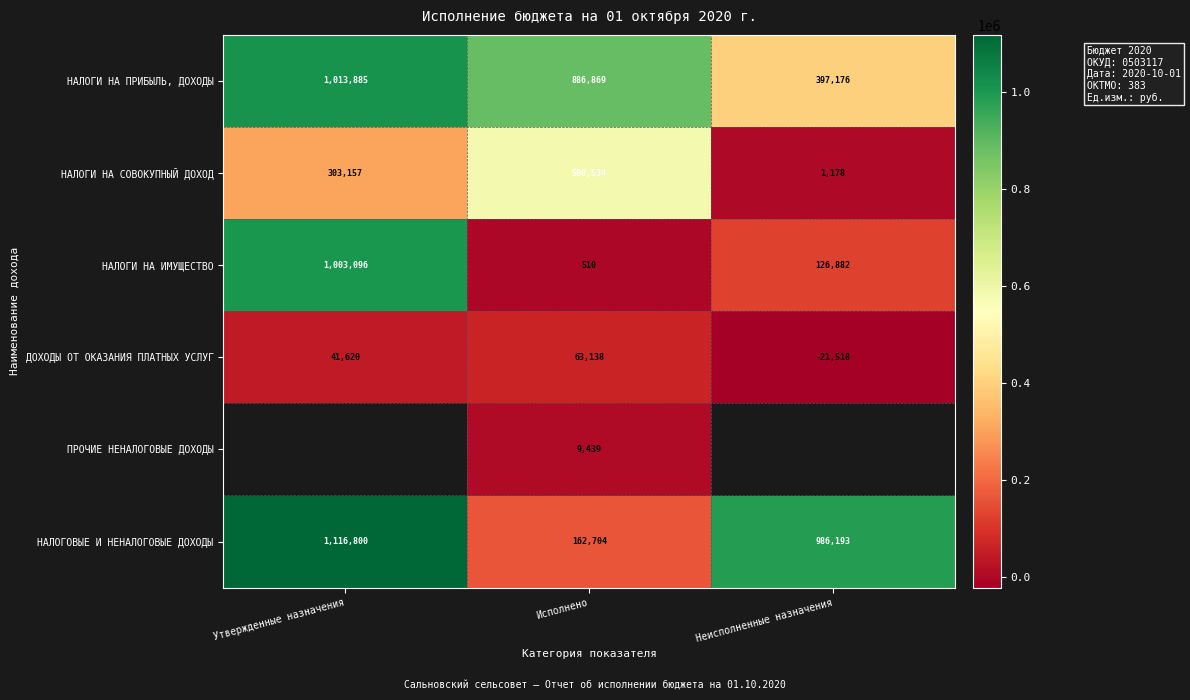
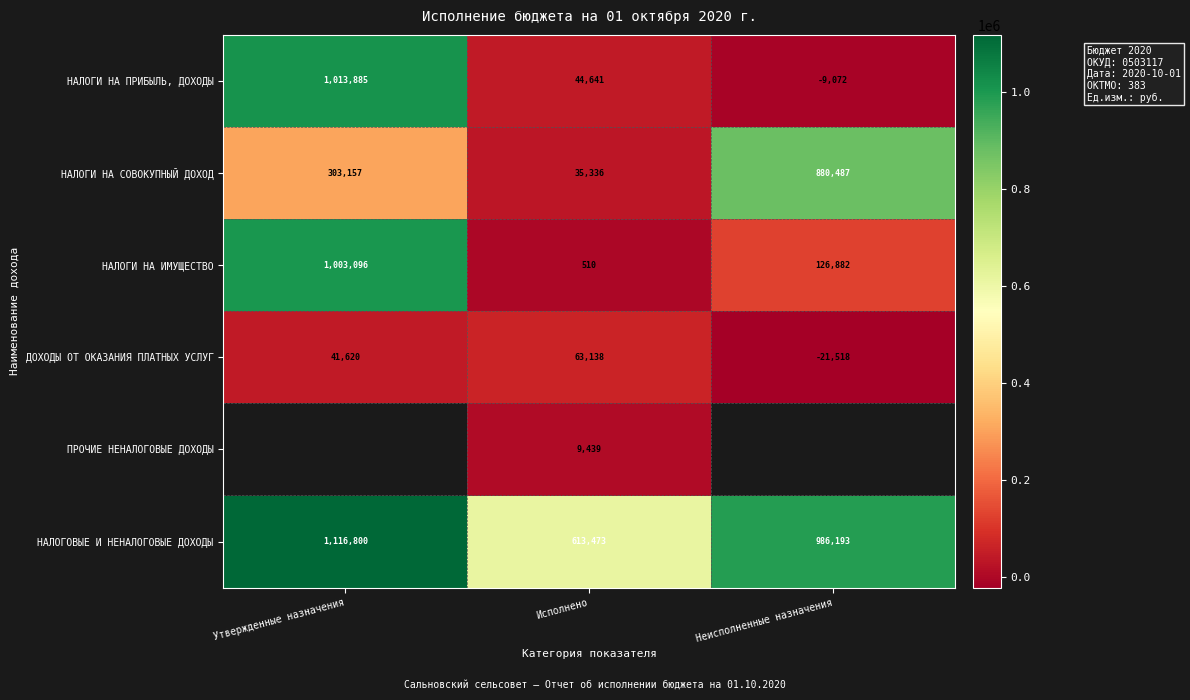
НАЛОГИ НА ПРИБЫЛЬ, ДОХОДЫ, Исполнено: 886,869 -> 44,641
НАЛОГИ НА ПРИБЫЛЬ, ДОХОДЫ, Неисполненные назначения: 397,176 -> -9,072
НАЛОГИ НА СОВОКУПНЫЙ ДОХОД, Исполнено: 580,534 -> 35,336
НАЛОГИ НА СОВОКУПНЫЙ ДОХОД, Неисполненные назначения: 1,178 -> 880,487
НАЛОГОВЫЕ И НЕНАЛОГОВЫЕ ДОХОДЫ, Исполнено: 162,704 -> 613,473
